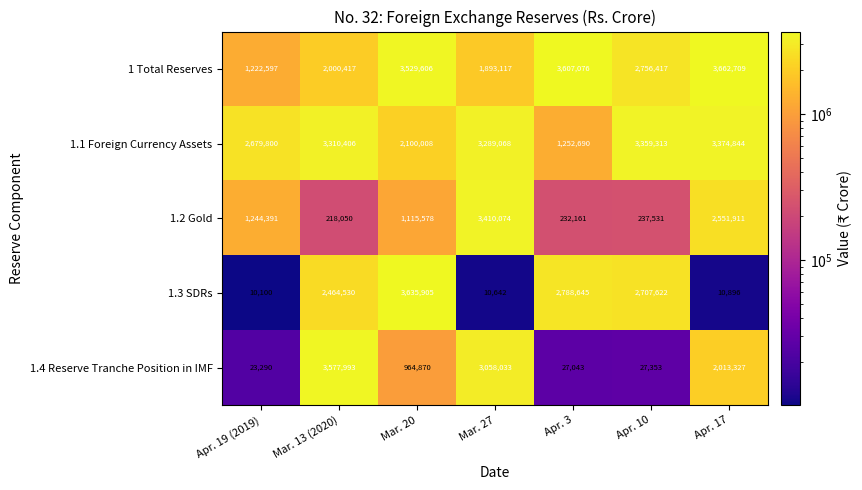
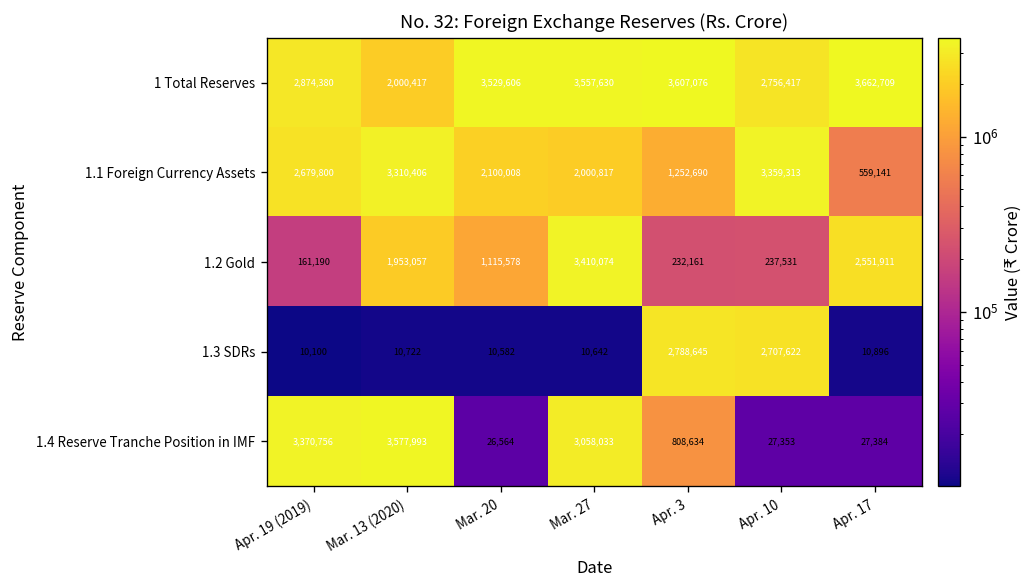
1 Total Reserves, Apr. 19 (2019): 1,222,597 -> 2,874,380
1 Total Reserves, Mar. 27: 1,893,117 -> 3,557,630
1.1 Foreign Currency Assets, Mar. 27: 3,289,068 -> 2,000,817
1.1 Foreign Currency Assets, Apr. 17: 3,374,844 -> 559,141
1.2 Gold, Apr. 19 (2019): 1,244,391 -> 161,190
1.2 Gold, Mar. 13 (2020): 218,050 -> 1,953,057
1.3 SDRs, Mar. 13 (2020): 2,464,530 -> 10,722
1.3 SDRs, Mar. 20: 3,635,905 -> 10,582
1.4 Reserve Tranche Position in IMF, Apr. 19 (2019): 23,290 -> 3,370,756
1.4 Reserve Tranche Position in IMF, Mar. 20: 964,870 -> 26,564
1.4 Reserve Tranche Position in IMF, Apr. 3: 27,043 -> 808,634
1.4 Reserve Tranche Position in IMF, Apr. 17: 2,013,327 -> 27,384
